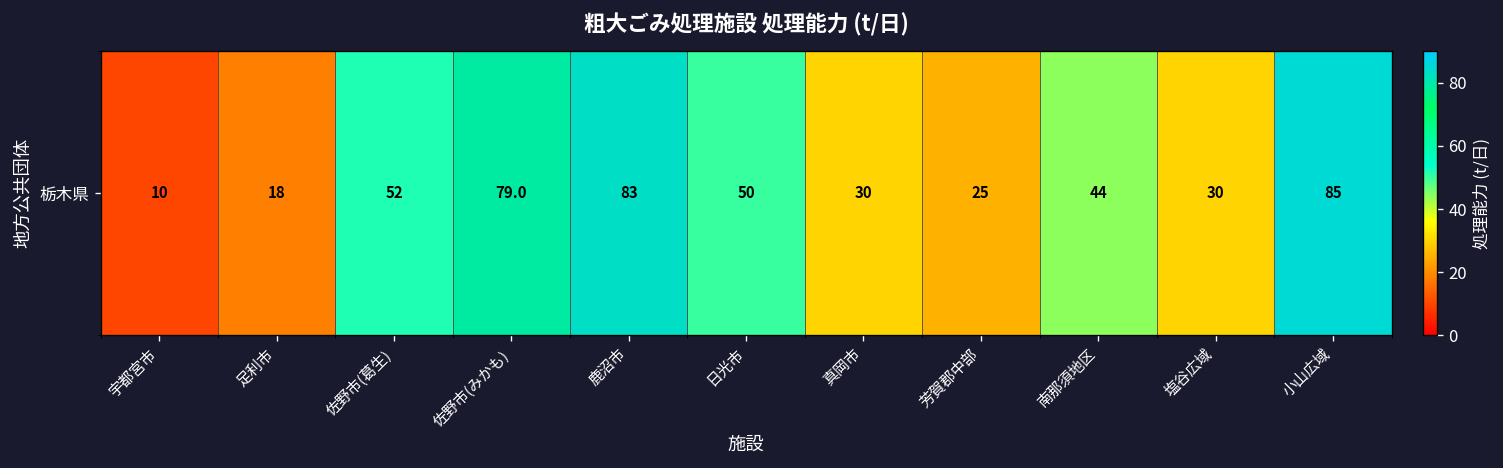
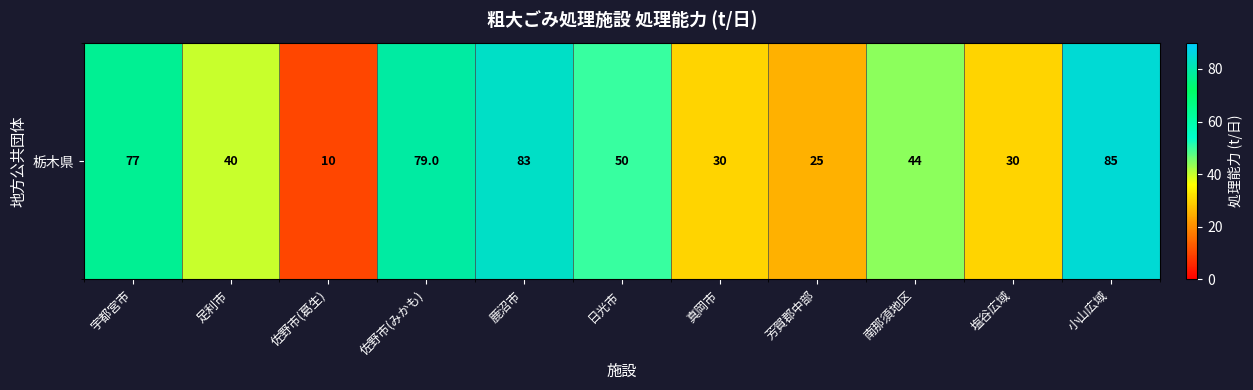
栃木県, 宇都宮市: 10 -> 77
栃木県, 足利市: 18 -> 40
栃木県, 佐野市(葛生): 52 -> 10
